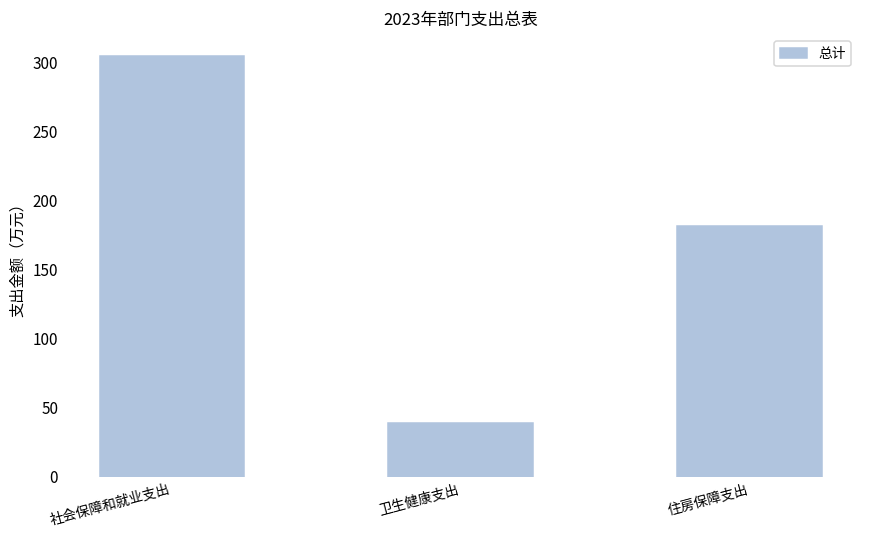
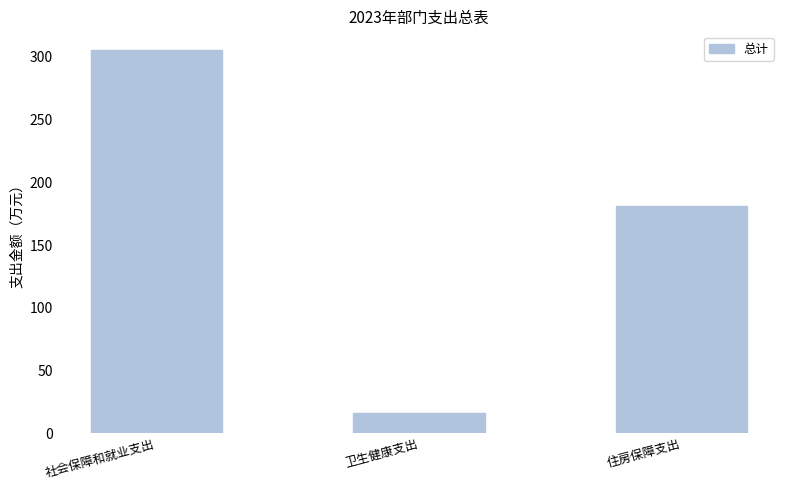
卫生健康支出: 39 -> 17
